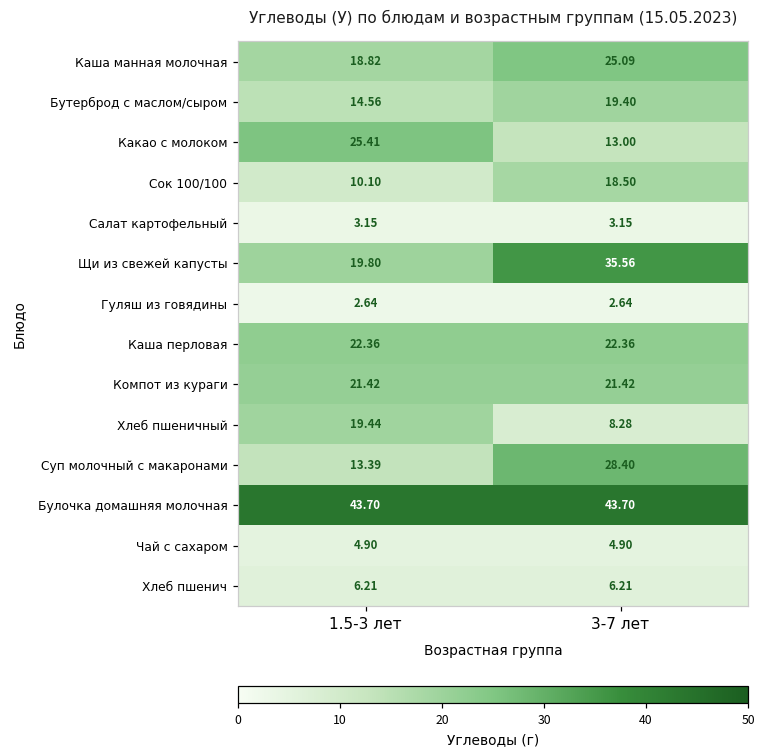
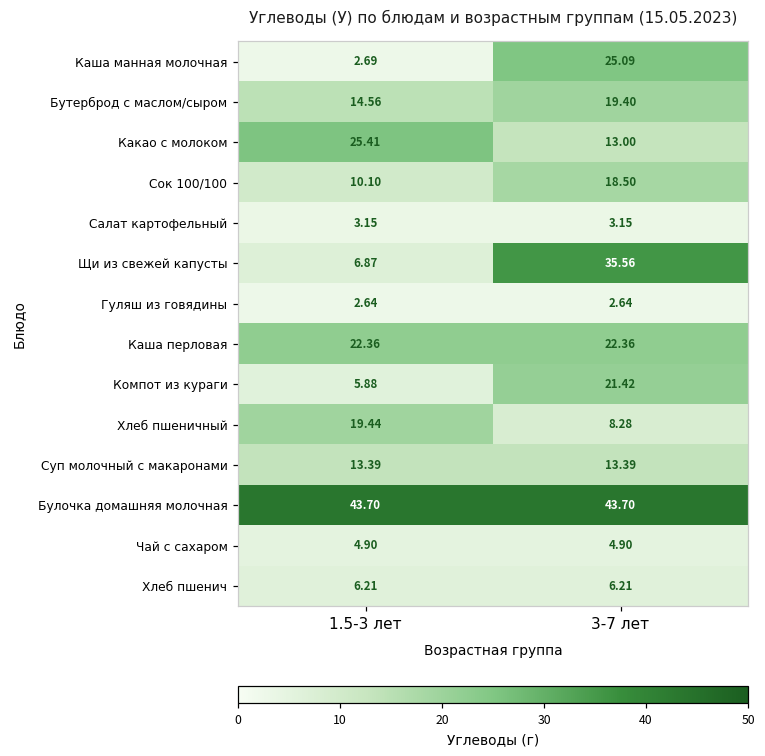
Каша манная молочная, 1.5-3 лет: 18.82 -> 2.69
Щи из свежей капусты, 1.5-3 лет: 19.80 -> 6.87
Компот из кураги, 1.5-3 лет: 21.42 -> 5.88
Суп молочный с макаронами, 3-7 лет: 28.40 -> 13.39
